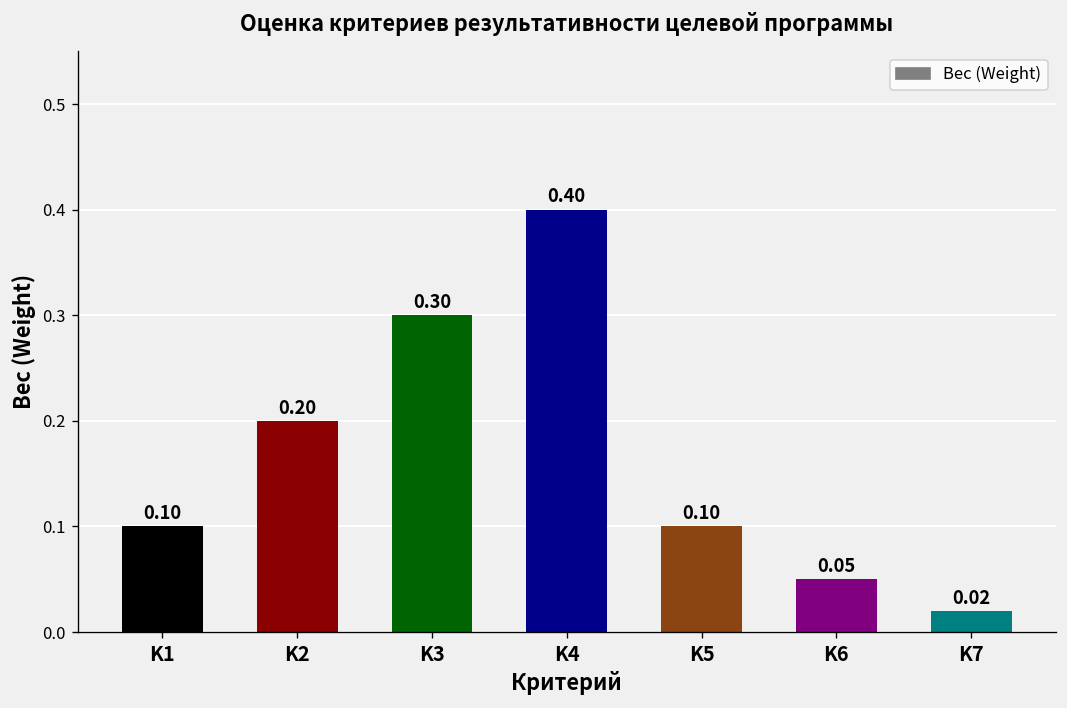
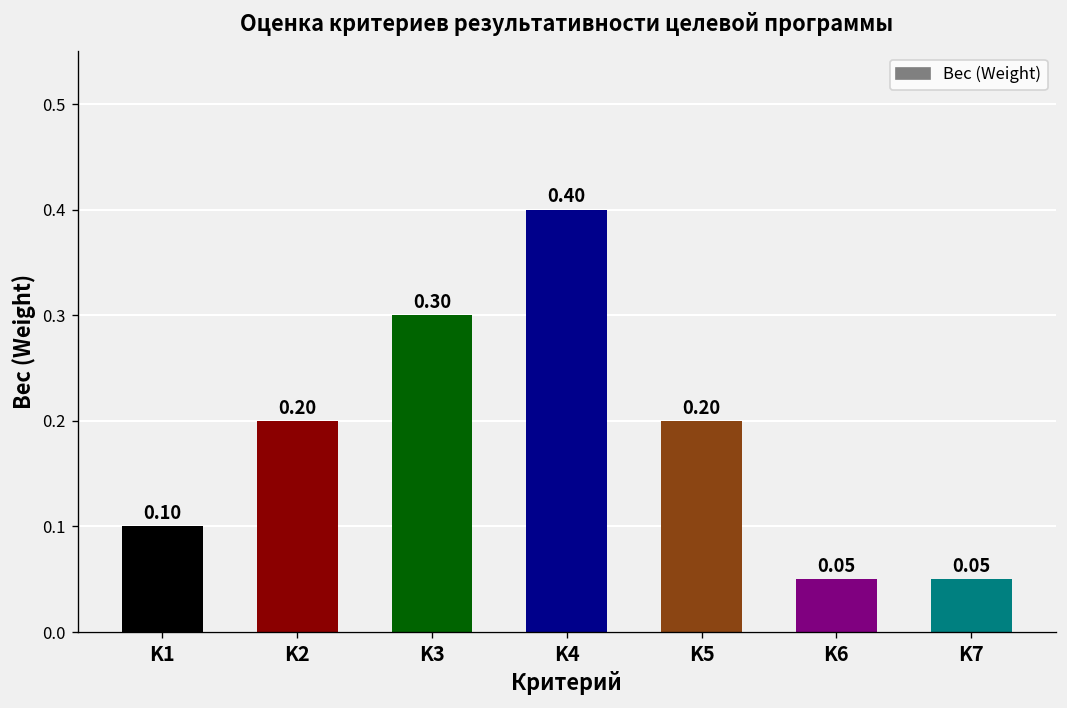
K5: 0.10 -> 0.20
K7: 0.02 -> 0.05
